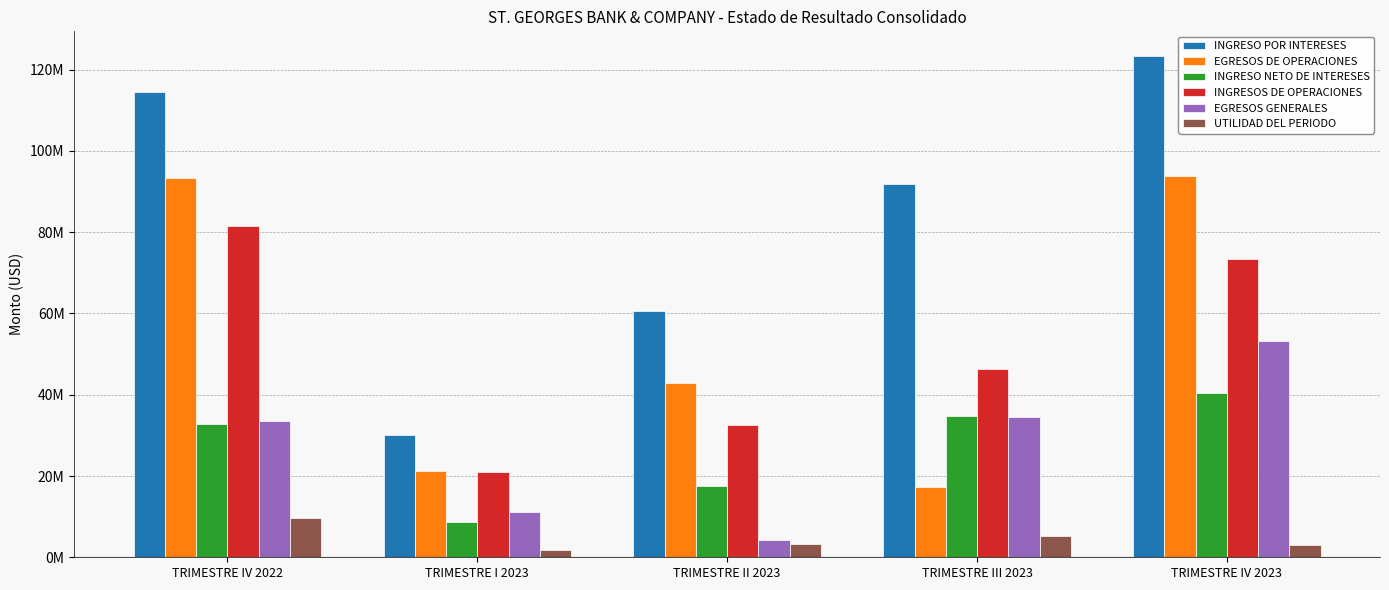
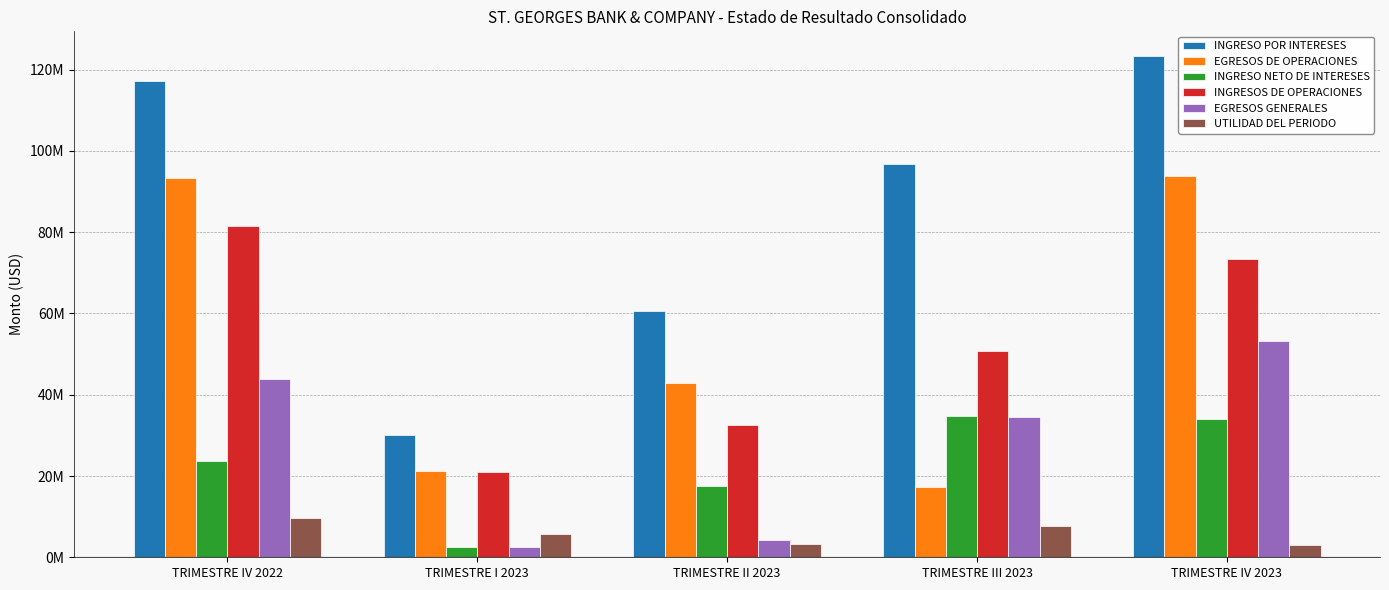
INGRESO POR INTERESES, TRIMESTRE IV 2022: 115000000 -> 117000000
INGRESO NETO DE INTERESES, TRIMESTRE IV 2022: 33000000 -> 24000000
EGRESOS GENERALES, TRIMESTRE IV 2022: 33000000 -> 44000000
INGRESO NETO DE INTERESES, TRIMESTRE I 2023: 9000000 -> 2000000
EGRESOS GENERALES, TRIMESTRE I 2023: 11000000 -> 3000000
UTILIDAD DEL PERIODO, TRIMESTRE I 2023: 2000000 -> 6000000
INGRESO POR INTERESES, TRIMESTRE III 2023: 92000000 -> 97000000
INGRESOS DE OPERACIONES, TRIMESTRE III 2023: 46000000 -> 51000000
UTILIDAD DEL PERIODO, TRIMESTRE III 2023: 5000000 -> 8000000
INGRESO NETO DE INTERESES, TRIMESTRE IV 2023: 40000000 -> 34000000
